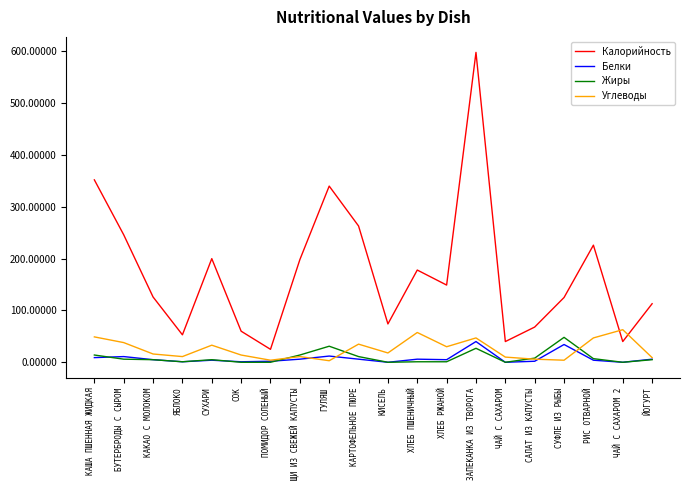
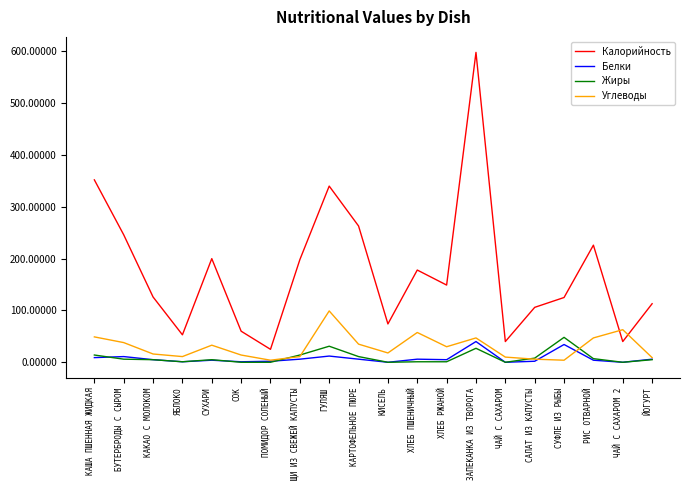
Углеводы, ГУЛЯШ: 0 -> 100
Калорийность, САЛАТ ИЗ КАПУСТЫ: 70 -> 110
